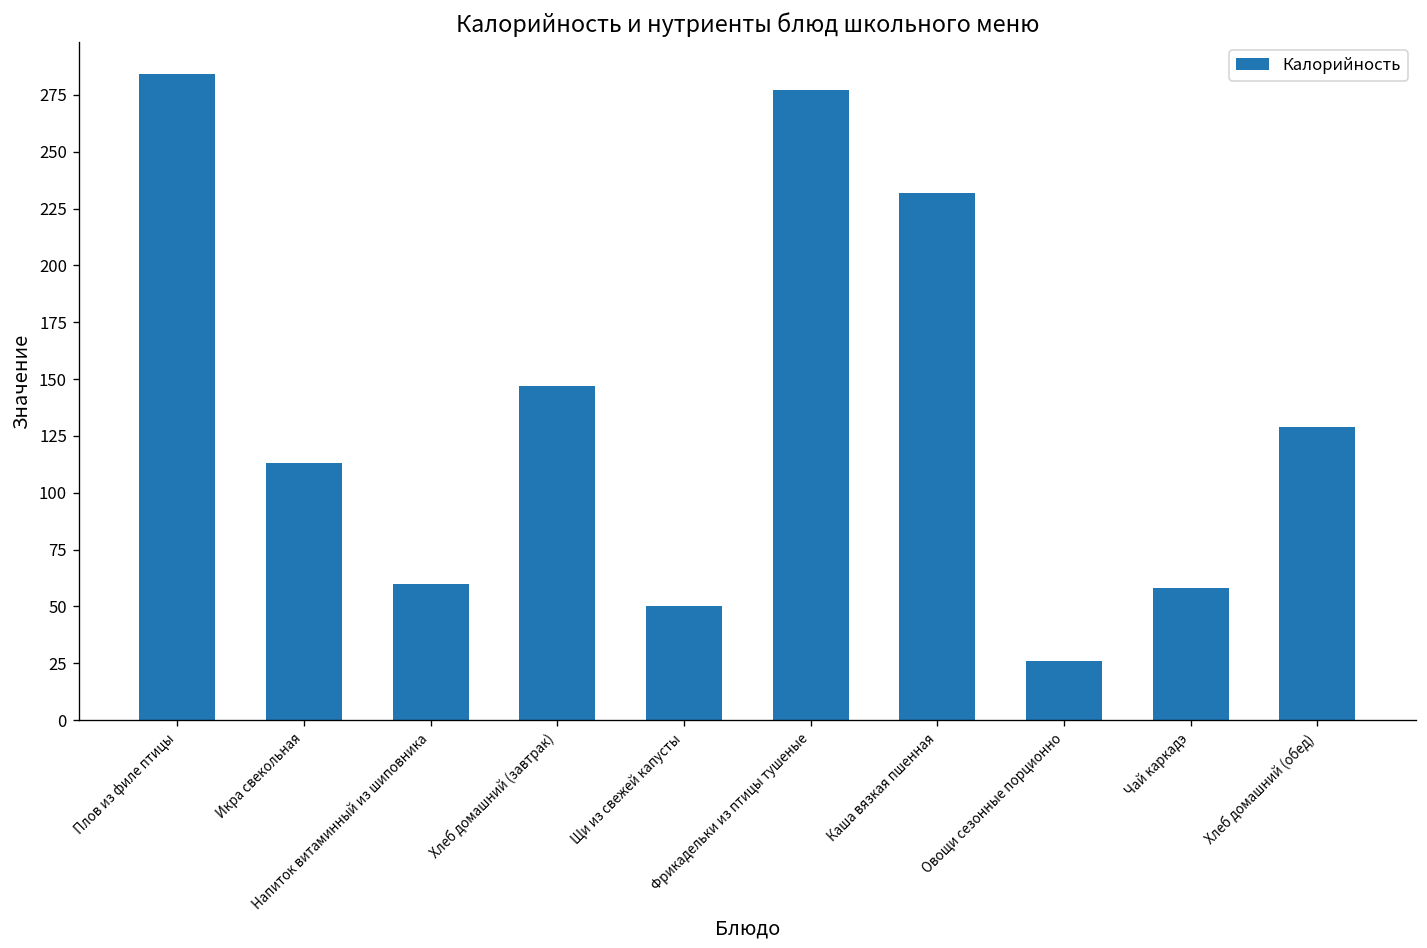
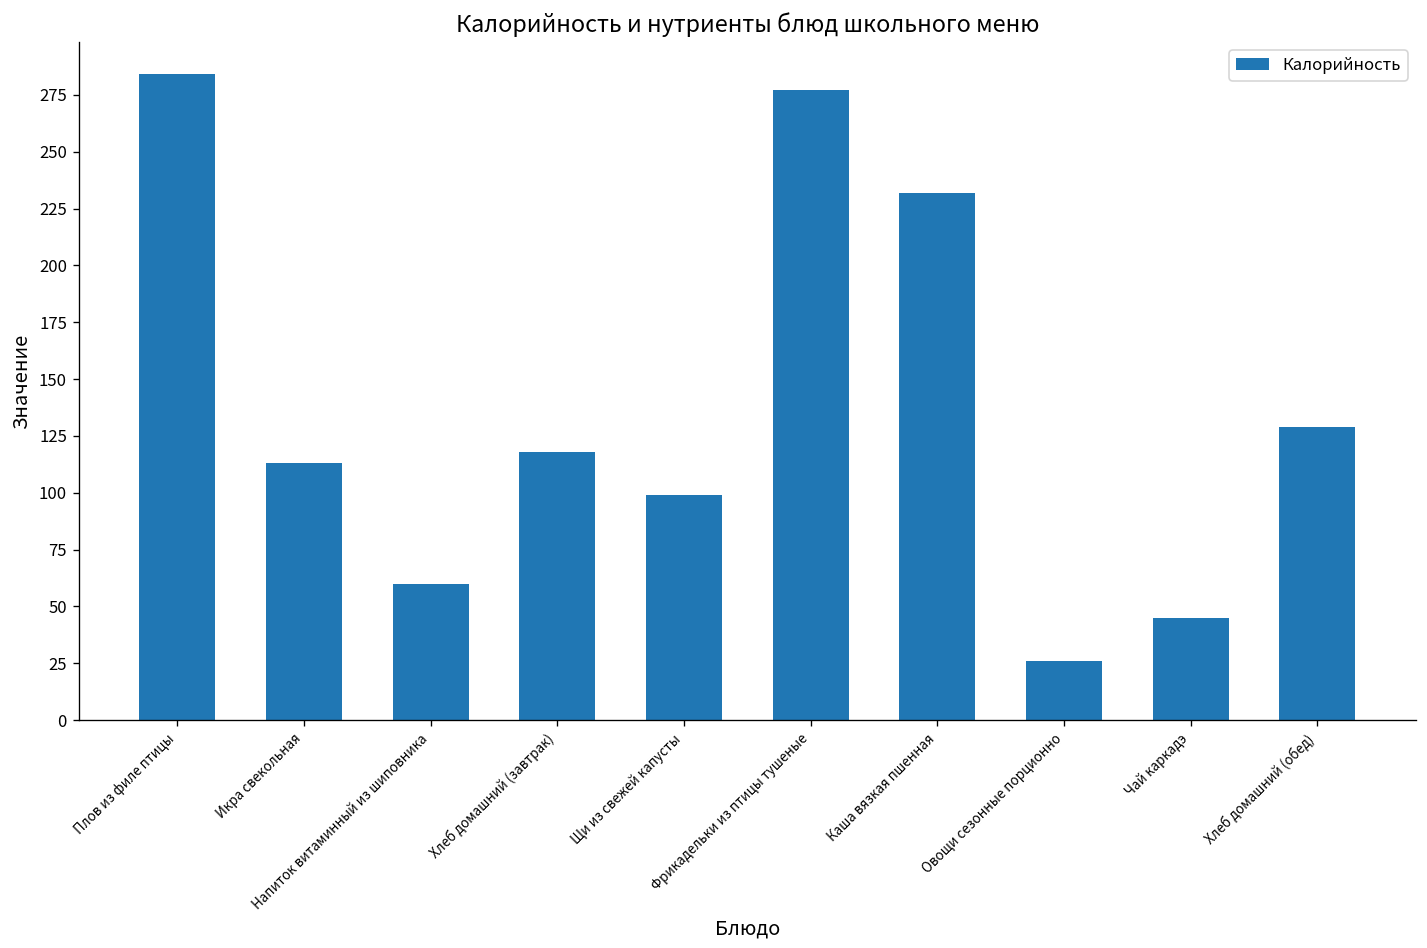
Хлеб домашний (завтрак): 147 -> 118
Щи из свежей капусты: 50 -> 99
Чай каркадэ: 58 -> 45
